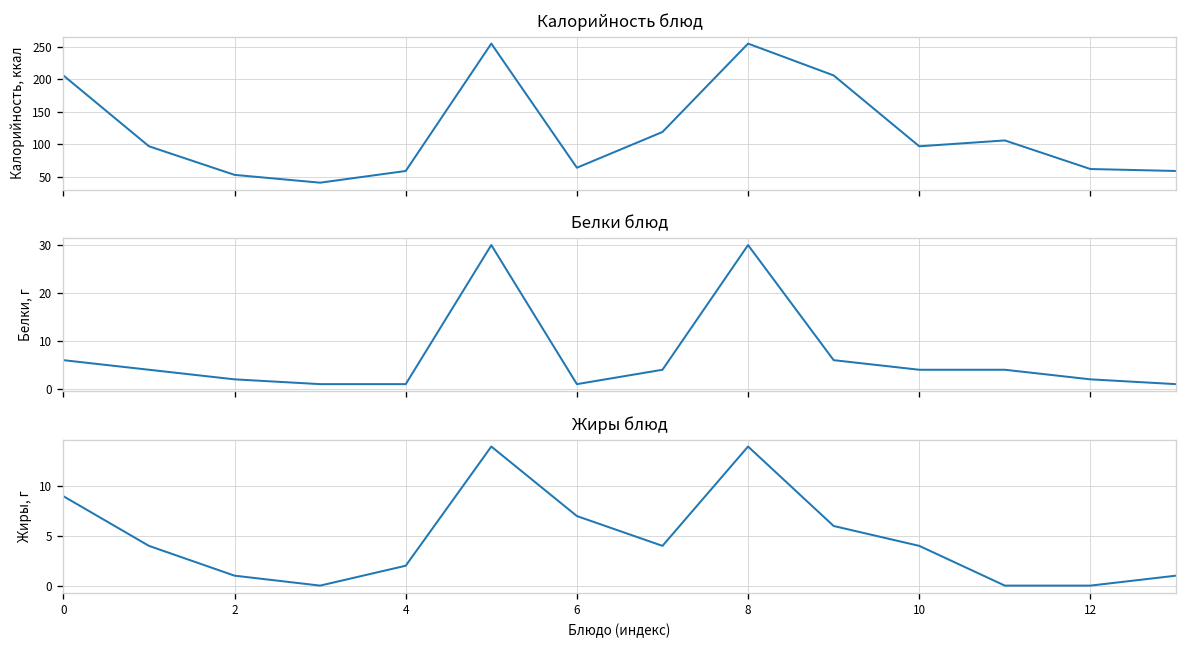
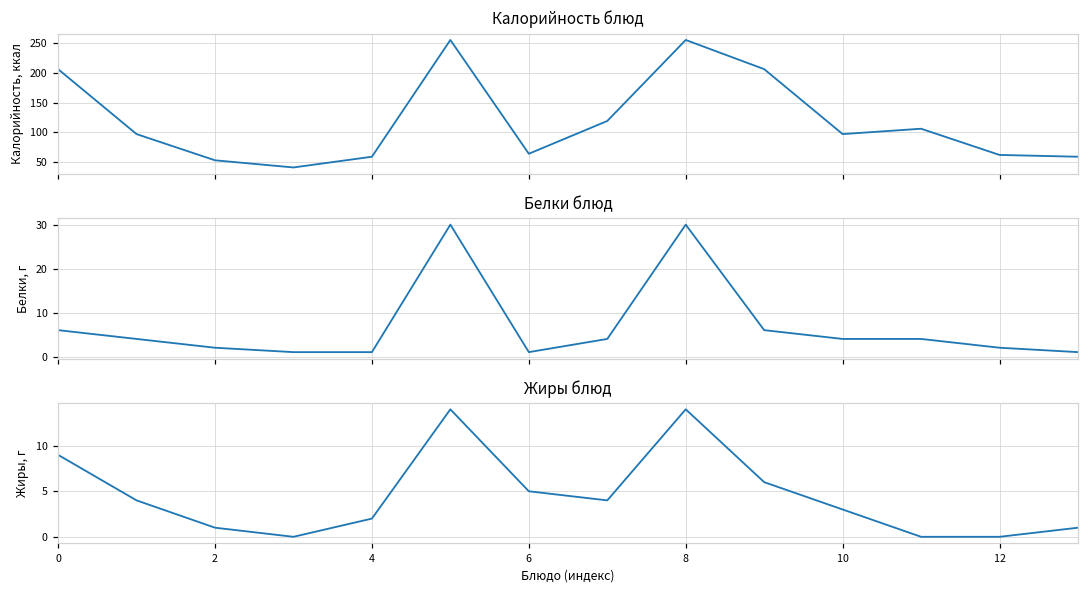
Жиры блюд, 6: 7 -> 5
Жиры блюд, 10: 4 -> 3
